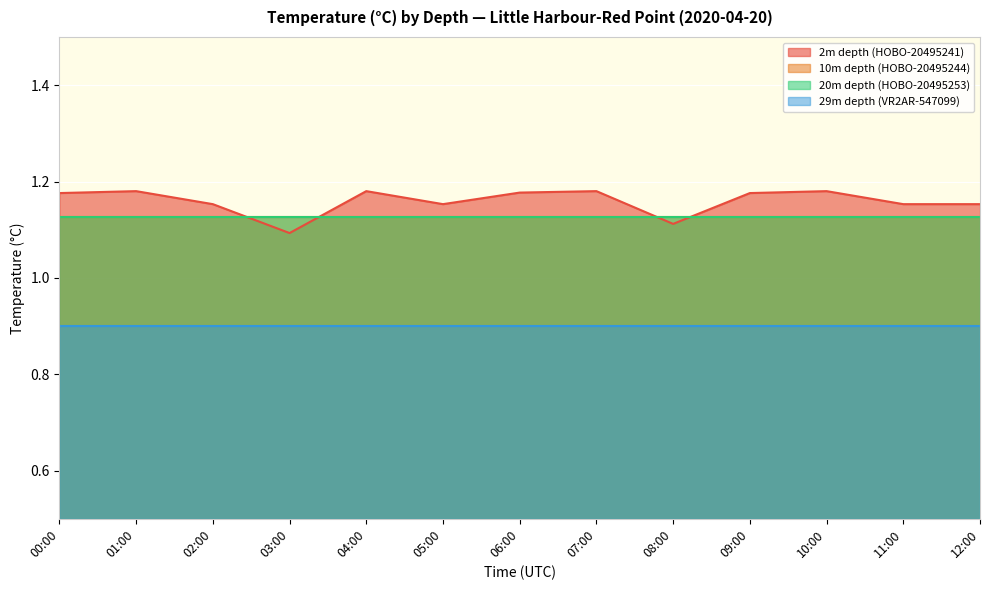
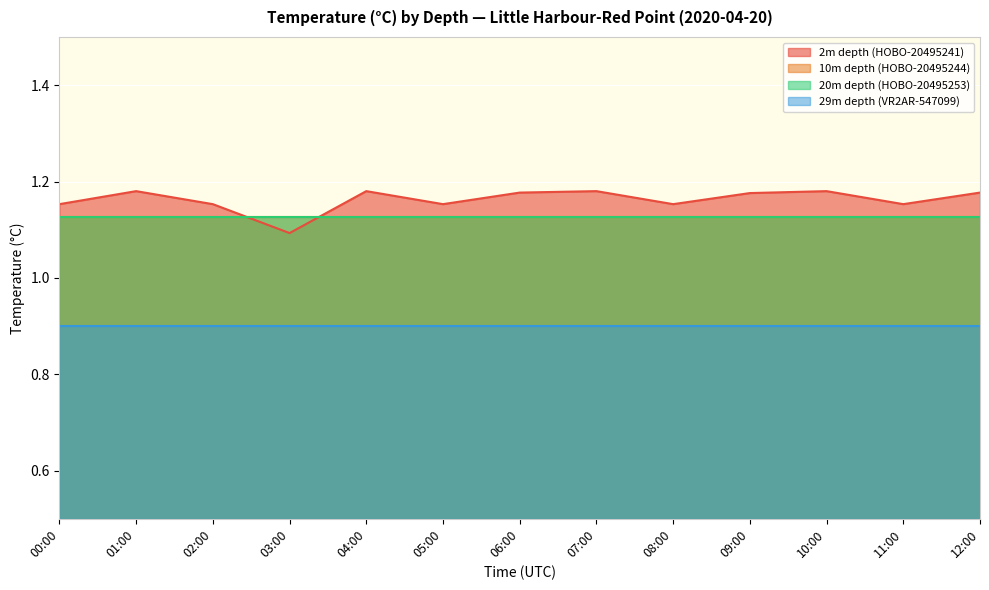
2m depth (HOBO-20495241), 00:00: 1.18 -> 1.15
2m depth (HOBO-20495241), 08:00: 1.11 -> 1.15
2m depth (HOBO-20495241), 12:00: 1.15 -> 1.18
